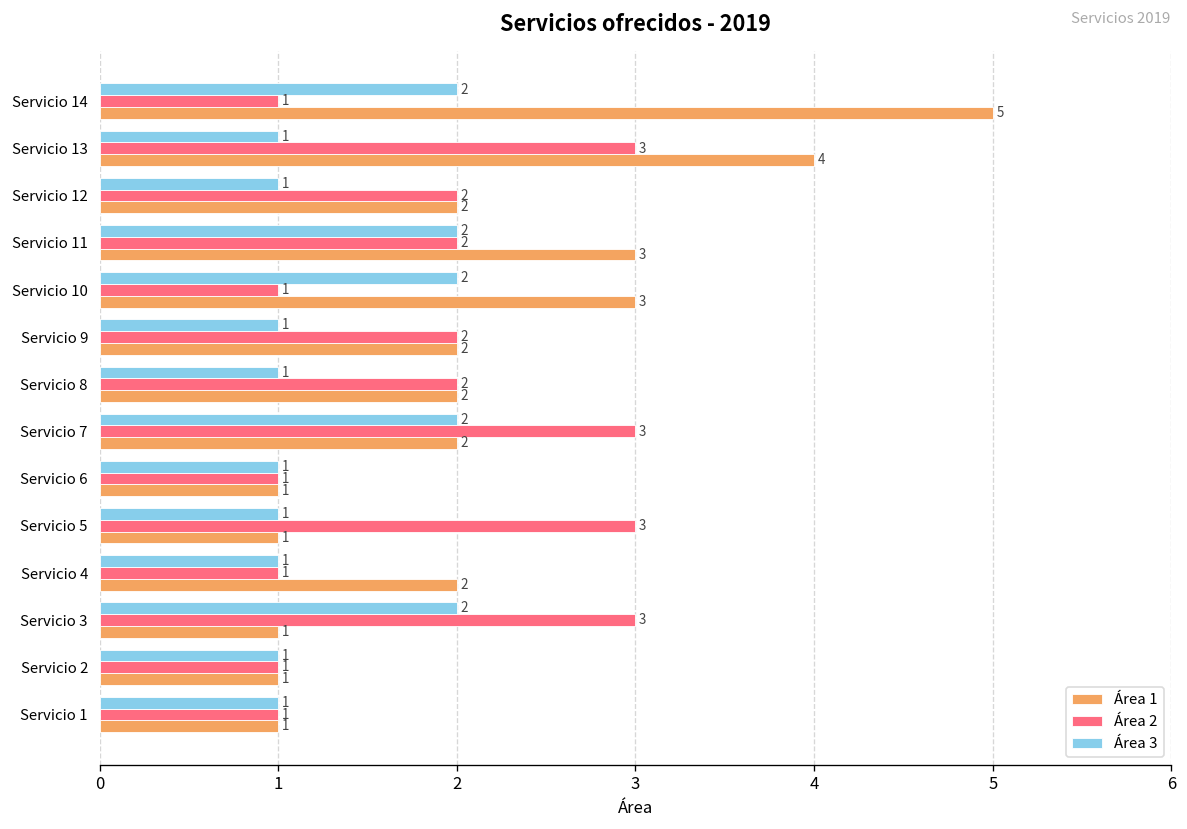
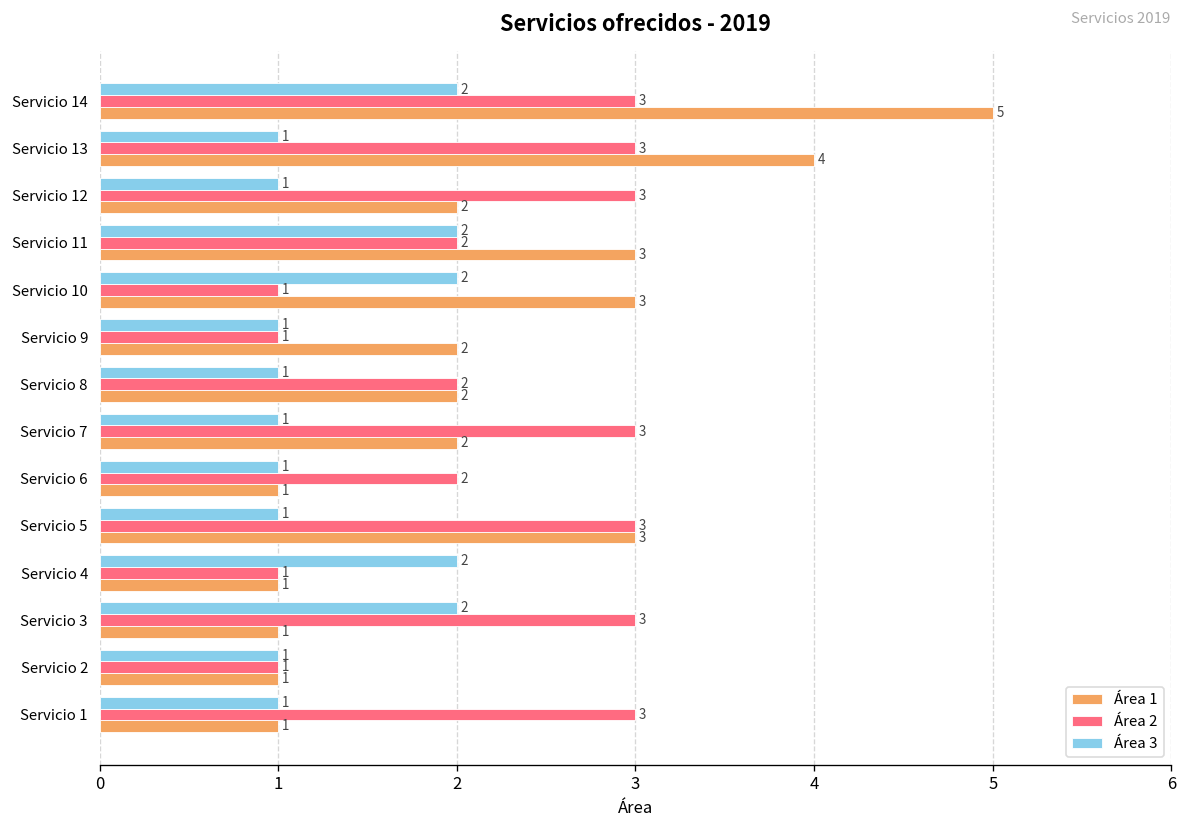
Área 2, Servicio 14: 1 -> 3
Área 2, Servicio 12: 2 -> 3
Área 2, Servicio 9: 2 -> 1
Área 3, Servicio 7: 2 -> 1
Área 2, Servicio 6: 1 -> 2
Área 1, Servicio 5: 1 -> 3
Área 3, Servicio 4: 1 -> 2
Área 1, Servicio 4: 2 -> 1
Área 2, Servicio 1: 1 -> 3
